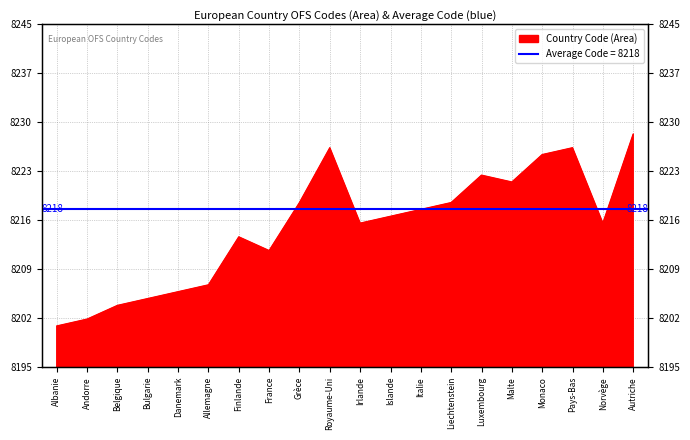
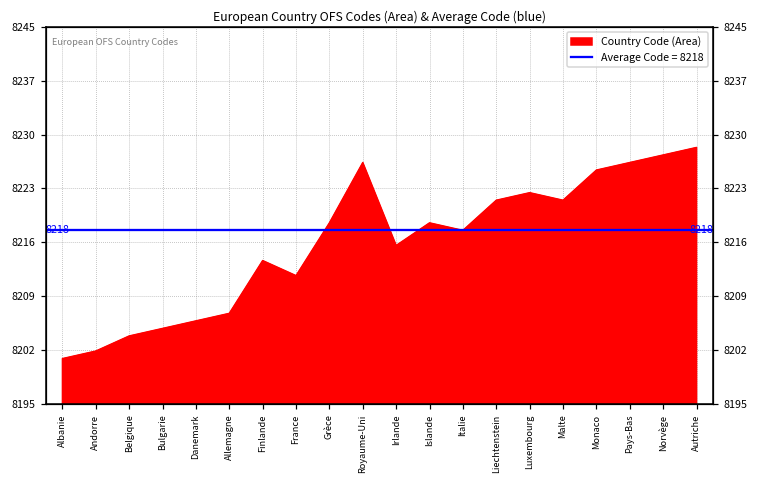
Islande: 8217 -> 8219
Liechtenstein: 8219 -> 8222
Norvège: 8216 -> 8228
